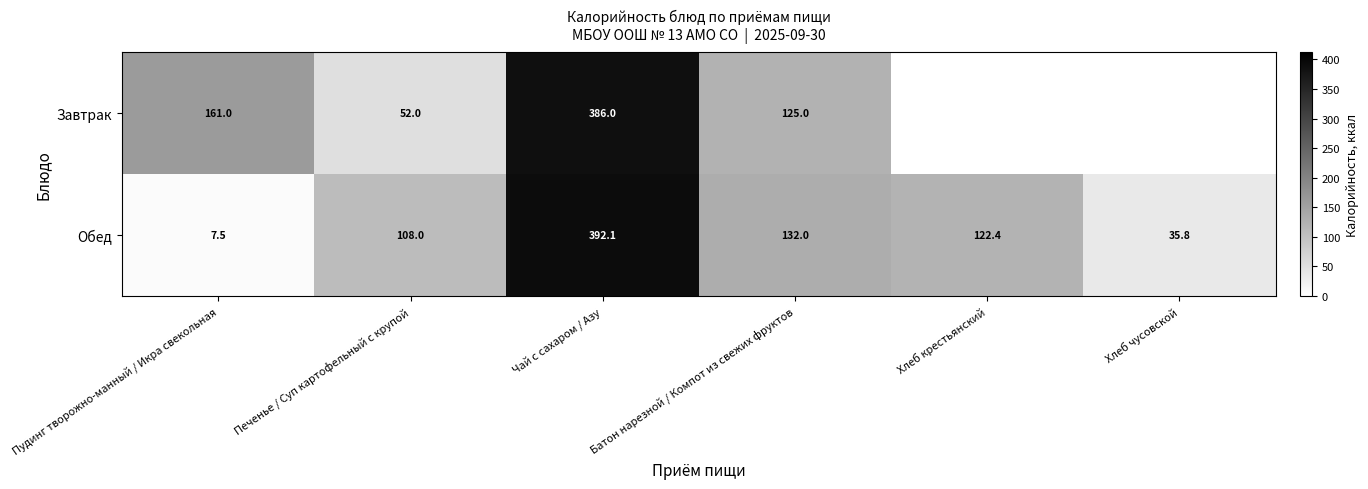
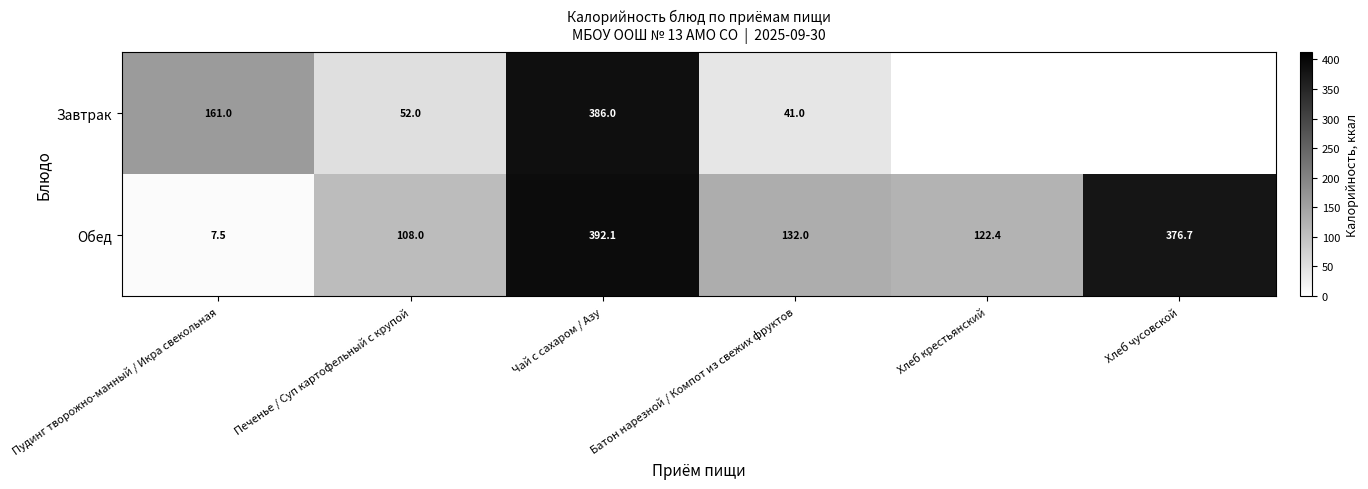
Завтрак, Батон нарезной / Компот из свежих фруктов: 125.0 -> 41.0
Обед, Хлеб чусовской: 35.8 -> 376.7
